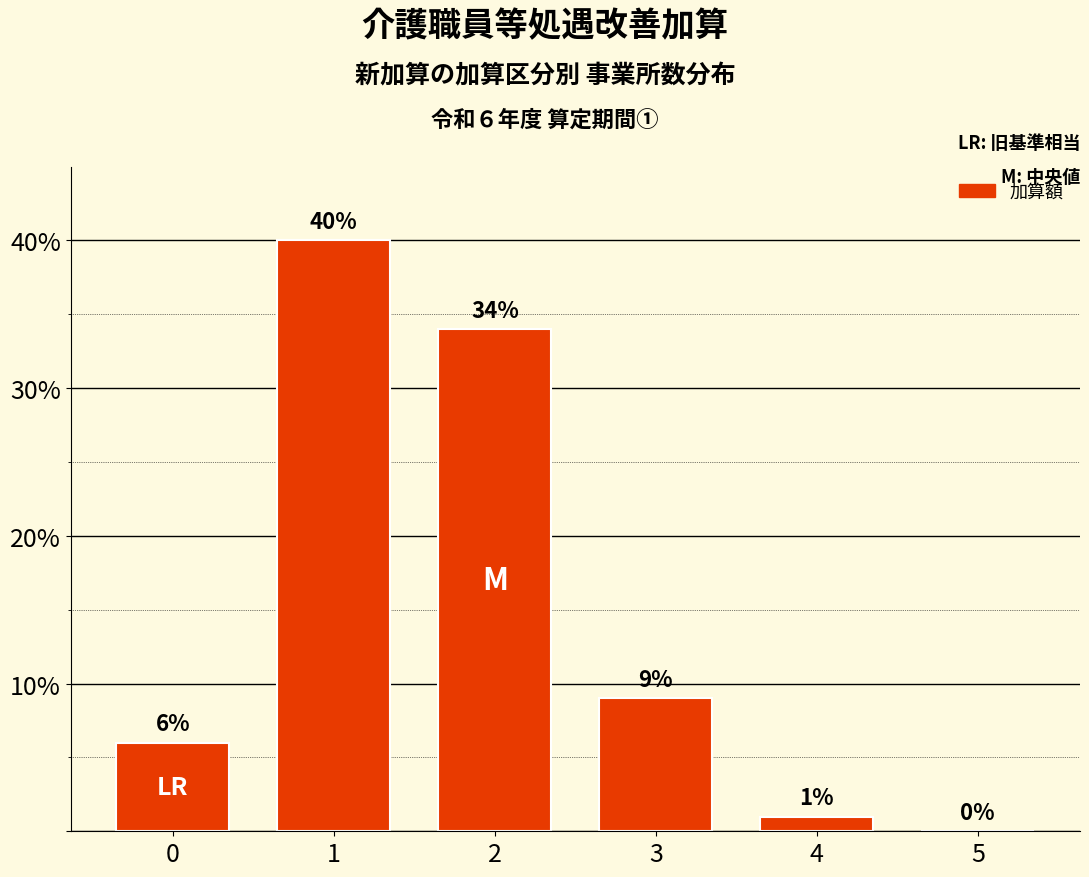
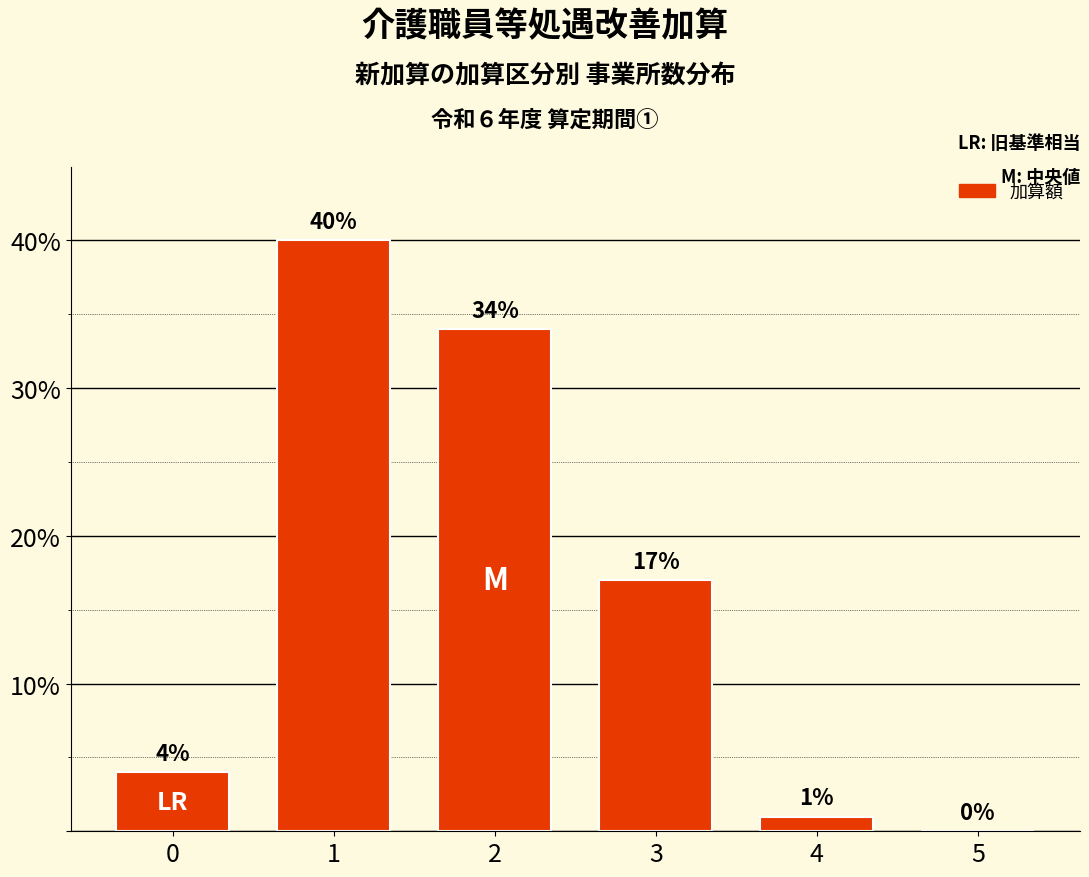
0: 6% -> 4%
3: 9% -> 17%
